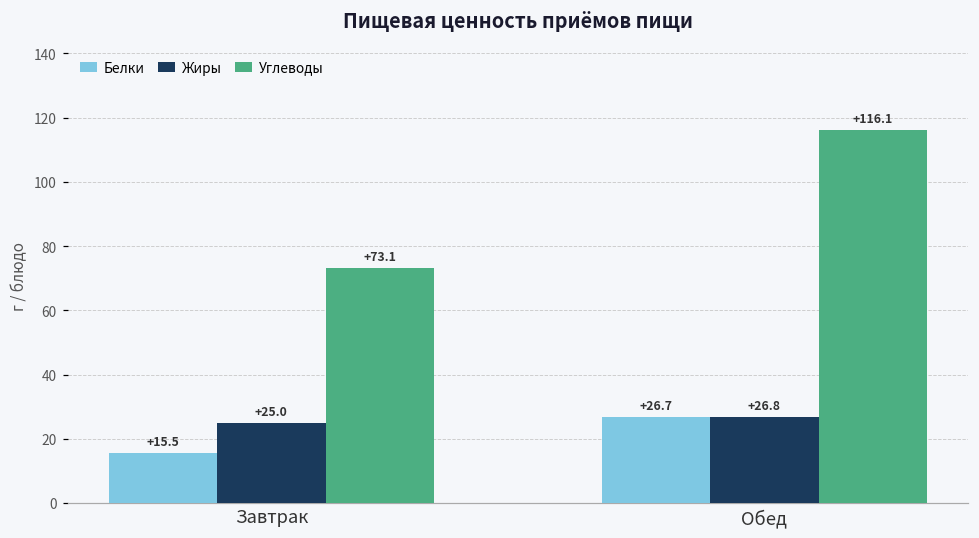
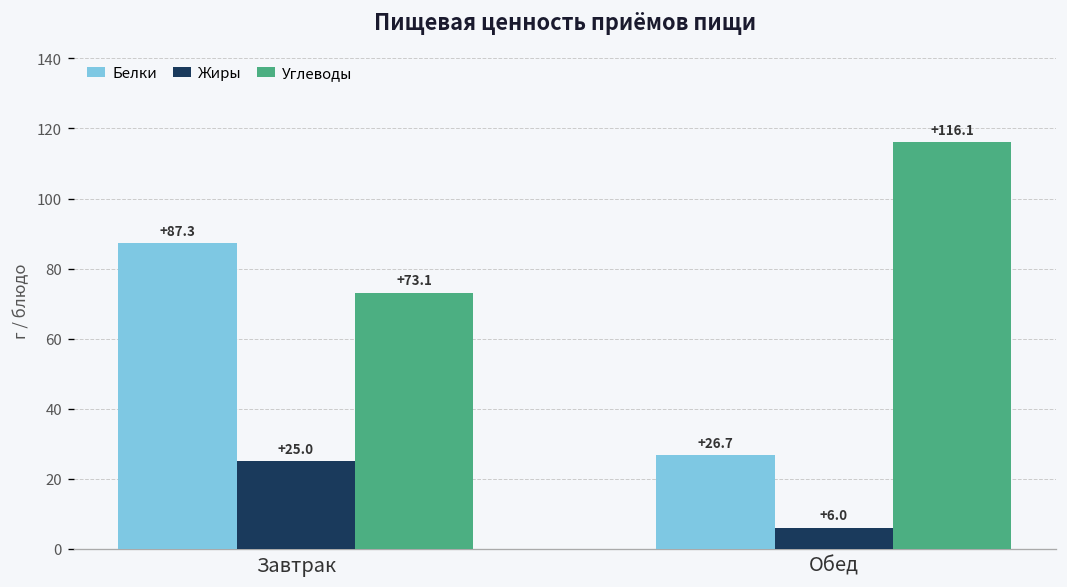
Белки, Завтрак: +15.5 -> +87.3
Жиры, Обед: +26.8 -> +6.0
